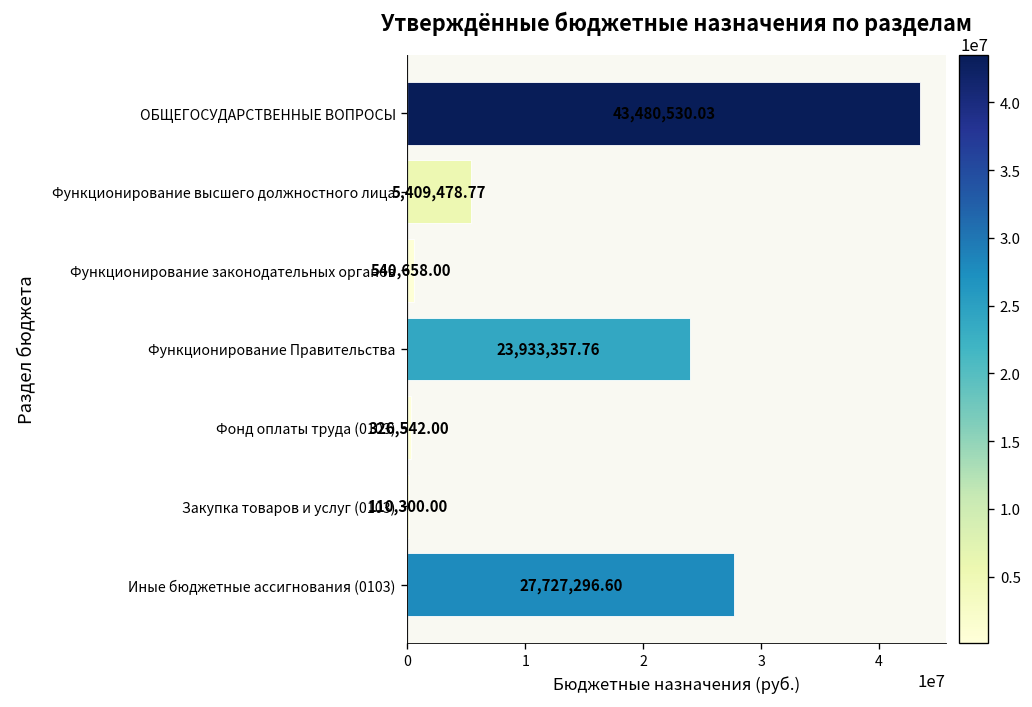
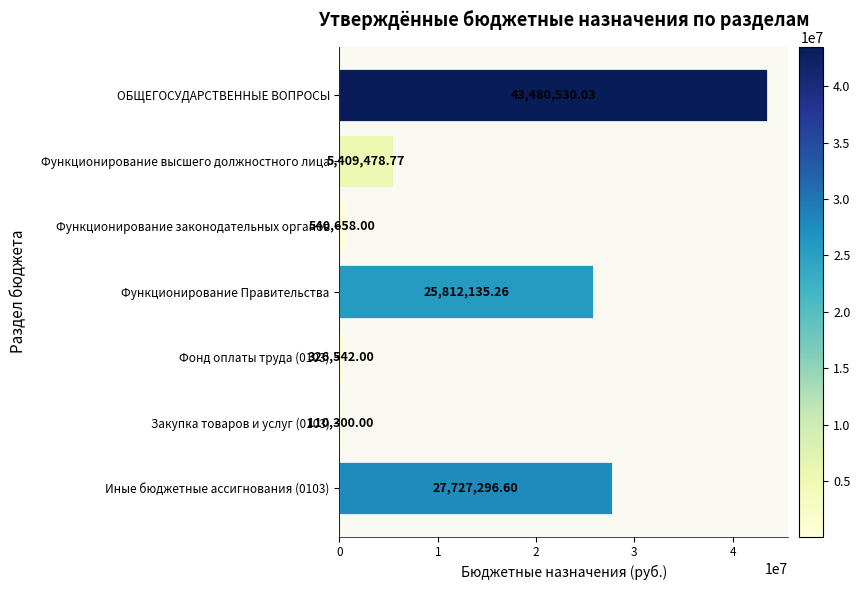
Функционирование Правительства: 23,933,357.76 -> 25,812,135.26
